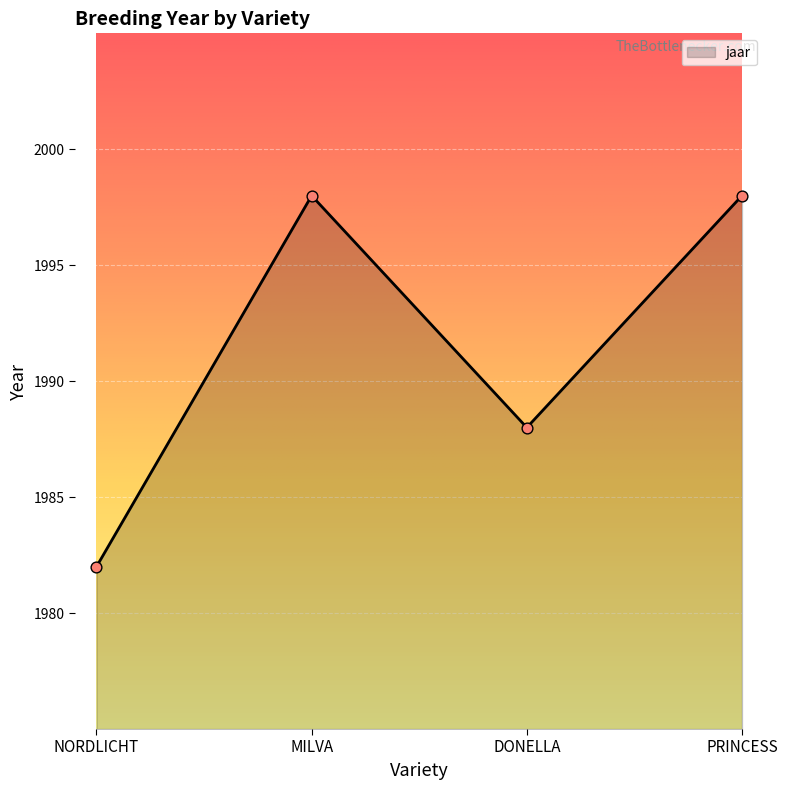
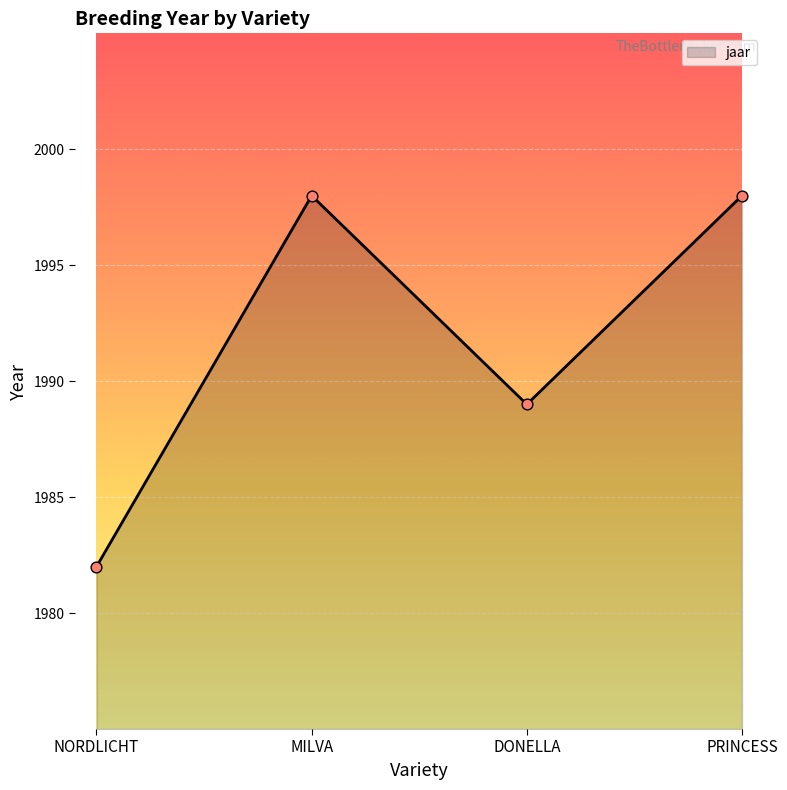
DONELLA: 1988 -> 1989
